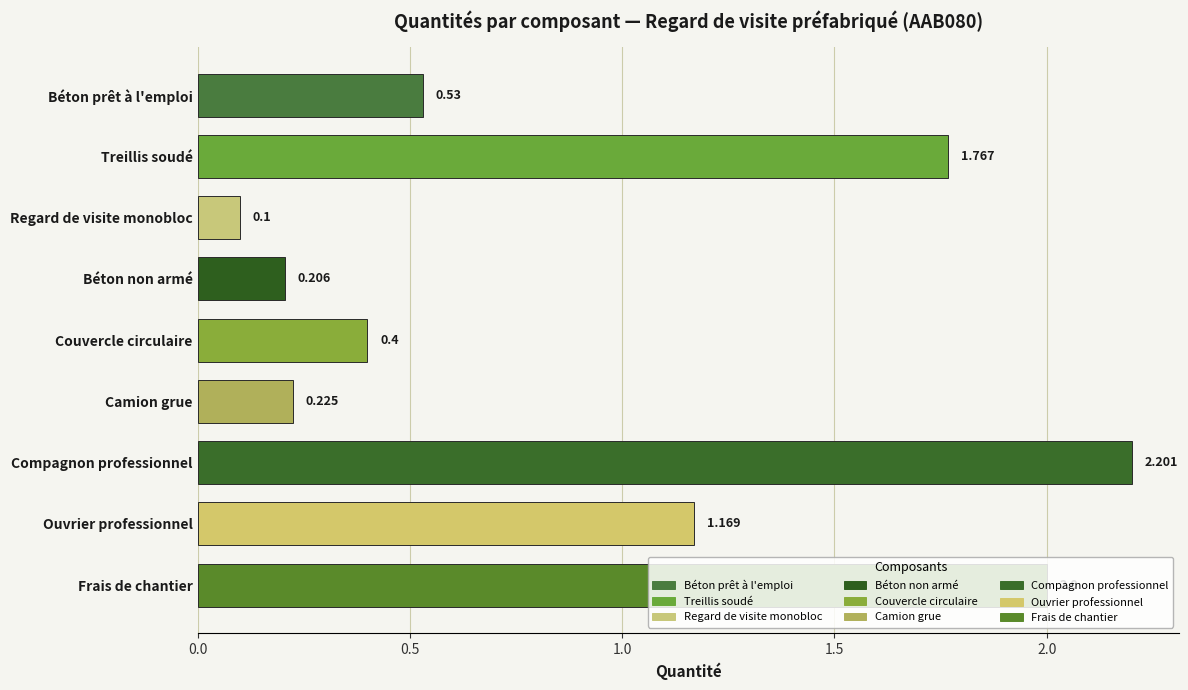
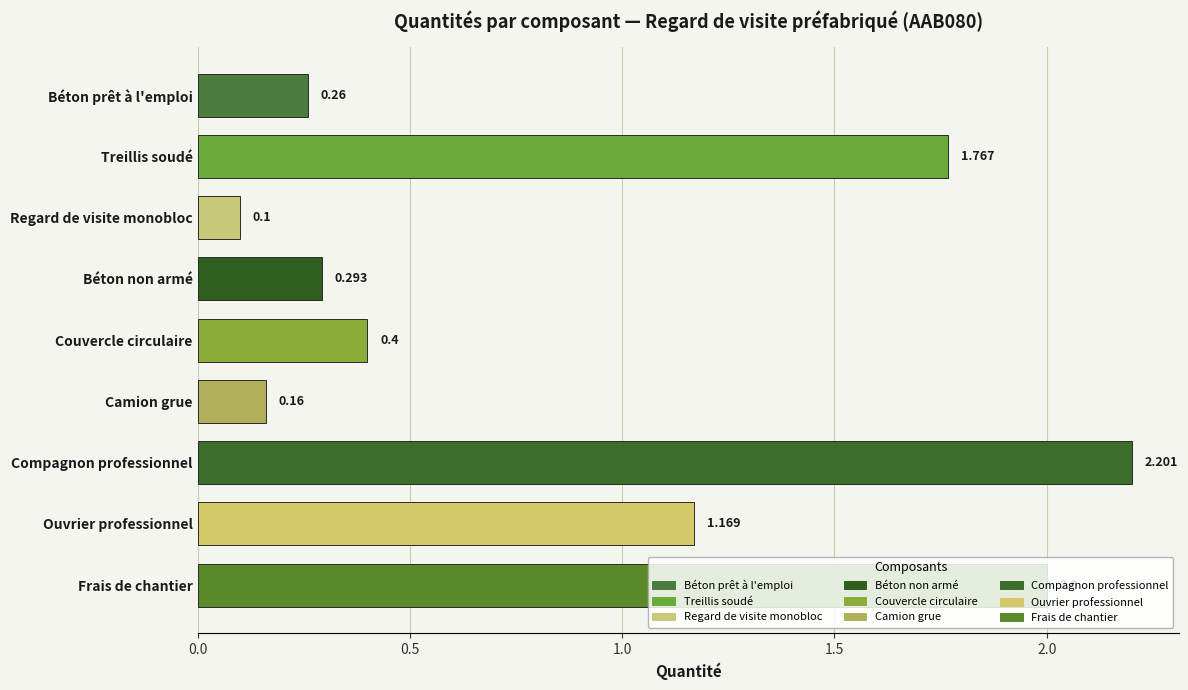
Béton prêt à l'emploi: 0.53 -> 0.26
Béton non armé: 0.206 -> 0.293
Camion grue: 0.225 -> 0.16
